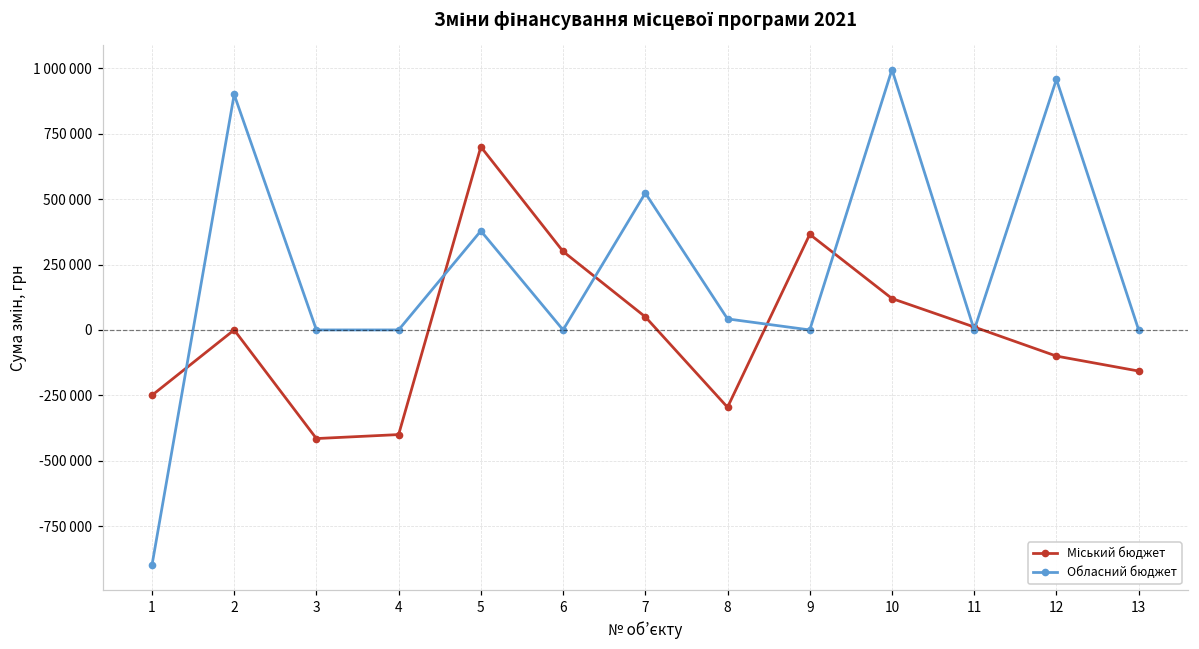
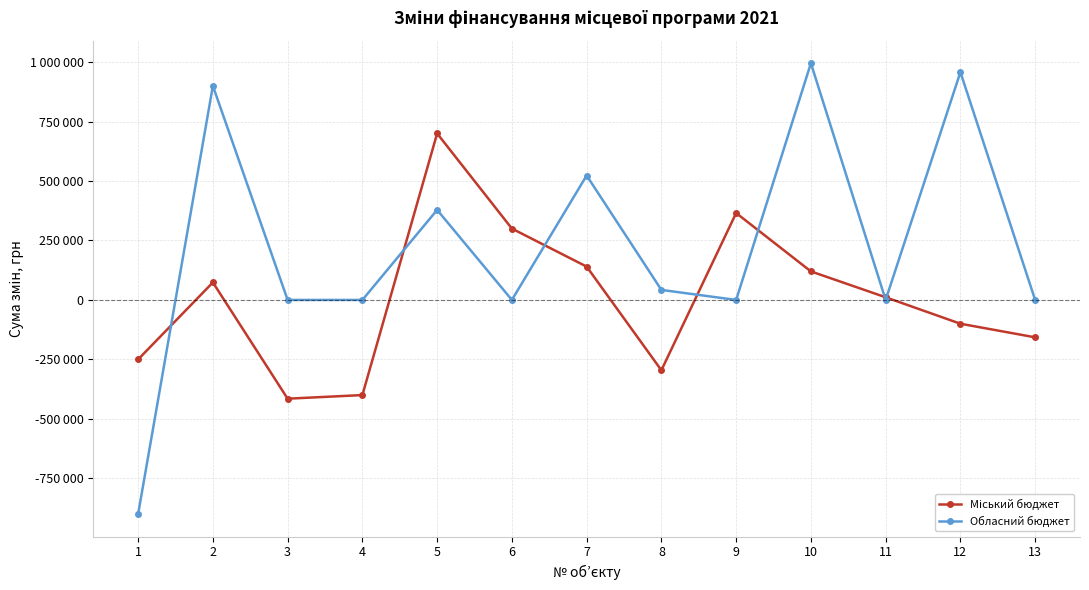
Міський бюджет, 2: 0 -> 70000
Міський бюджет, 7: 50000 -> 140000
